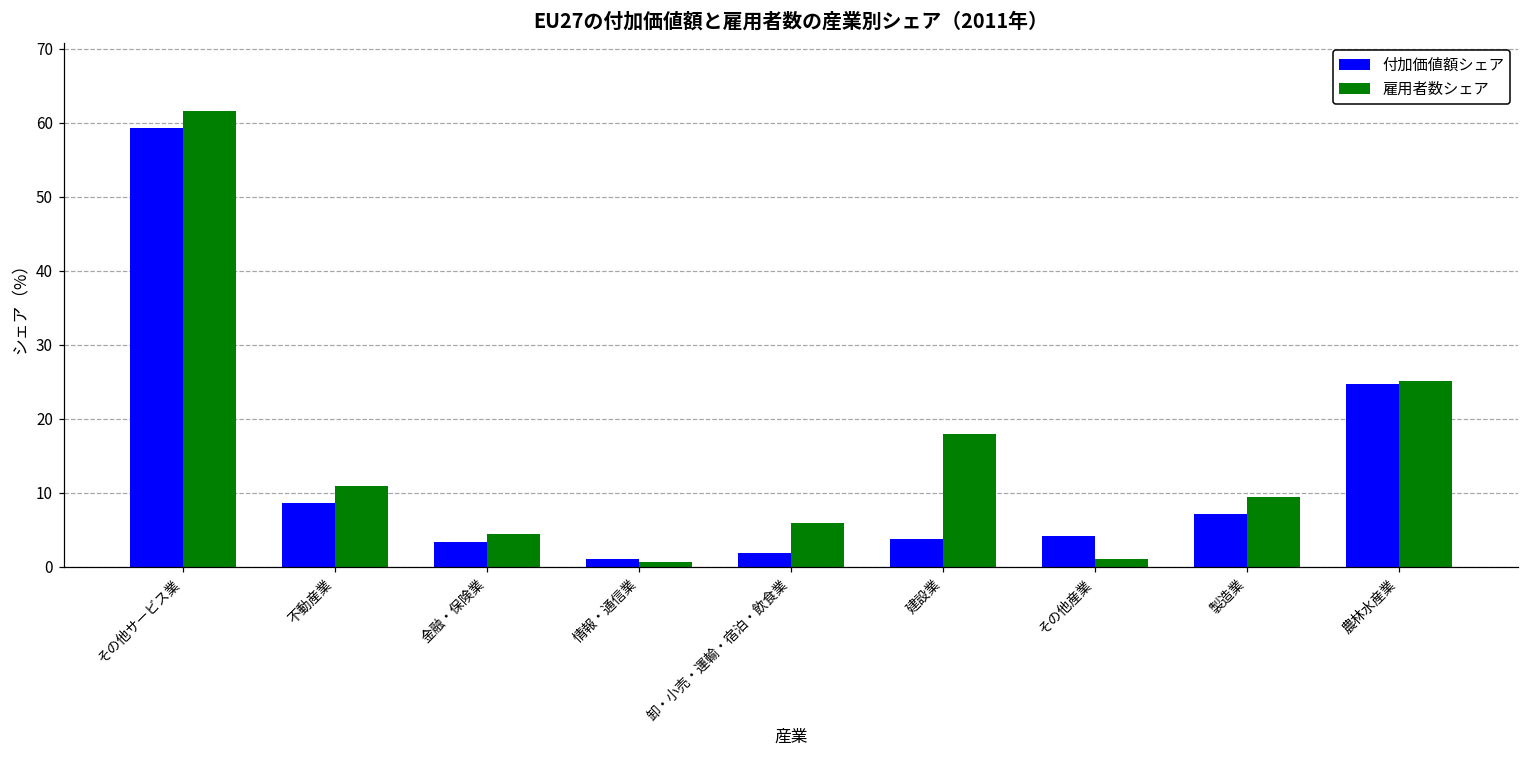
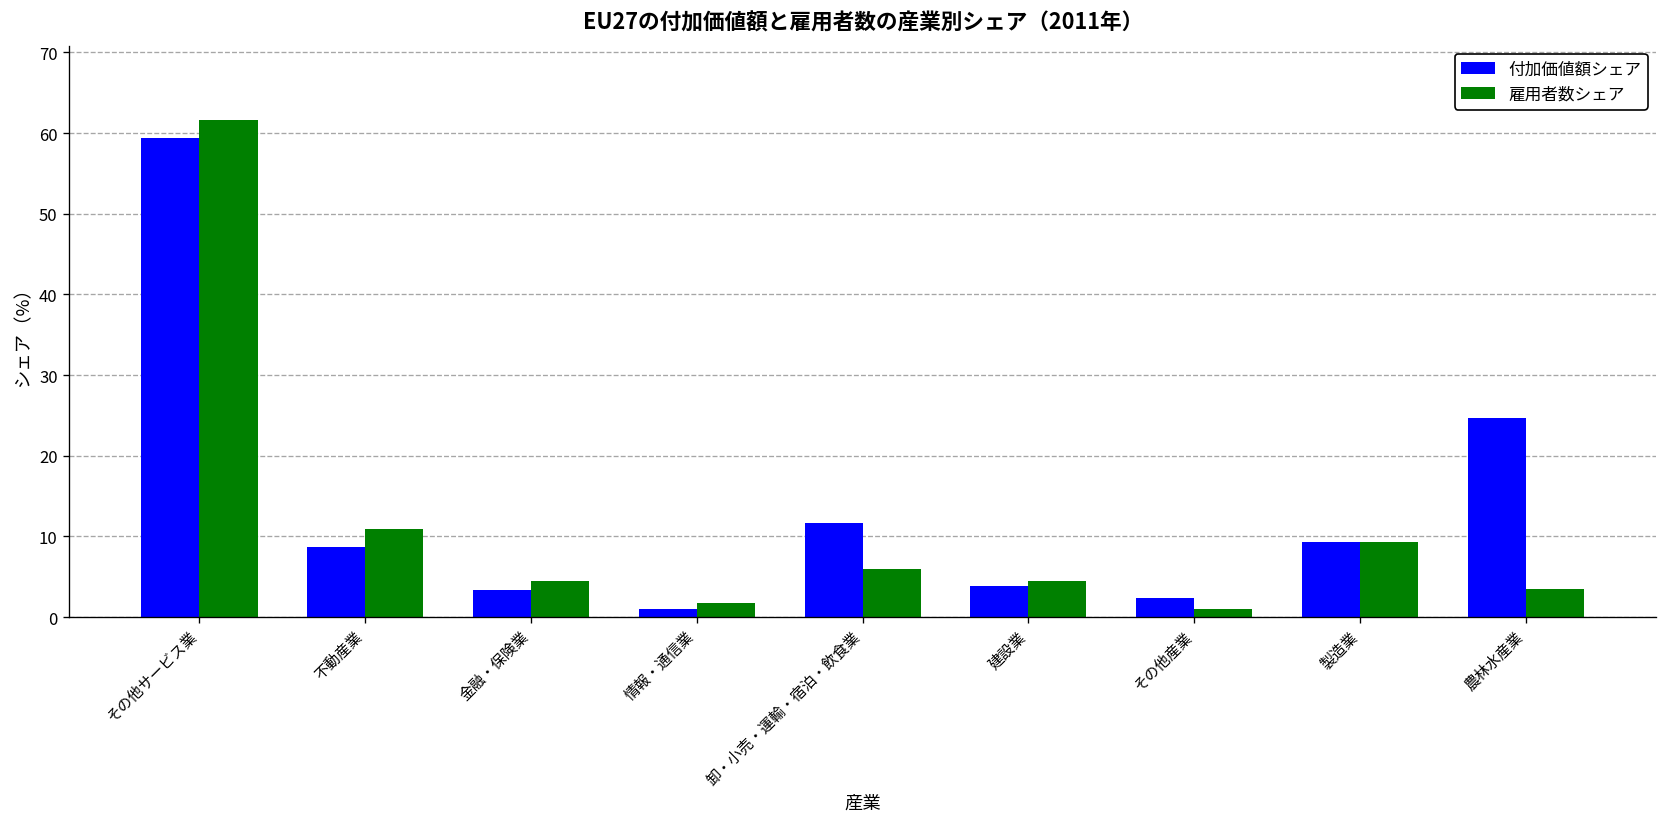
雇用者数シェア, 情報・通信業: 1 -> 2
付加価値額シェア, 卸・小売・運輸・宿泊・飲食業: 2 -> 12
雇用者数シェア, 建設業: 18 -> 4
付加価値額シェア, その他産業: 4 -> 2
付加価値額シェア, 製造業: 7 -> 9
雇用者数シェア, 農林水産業: 25 -> 3
